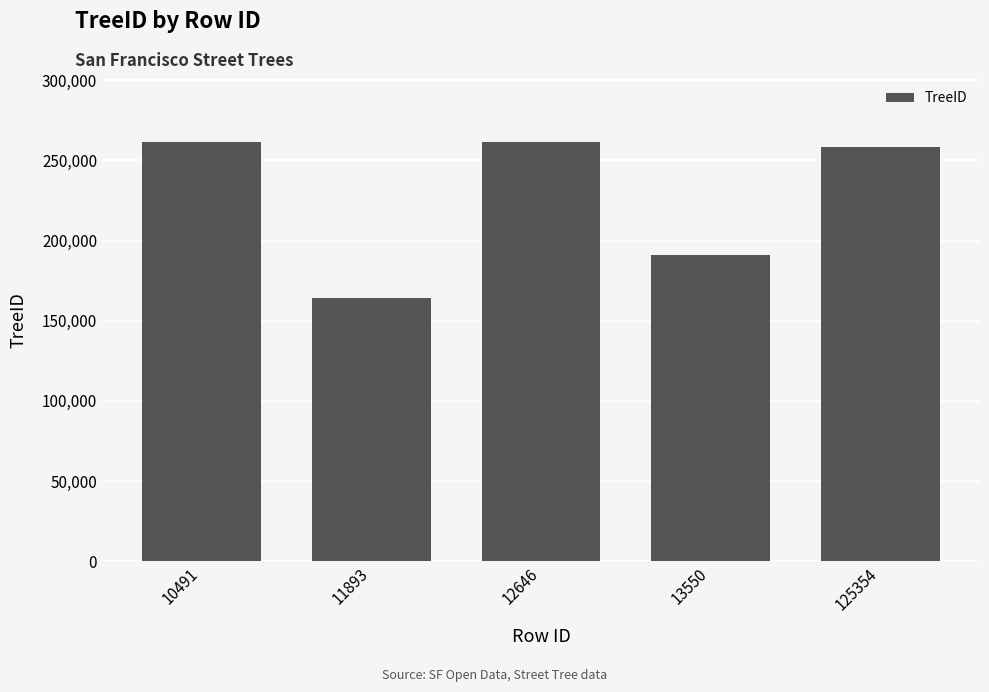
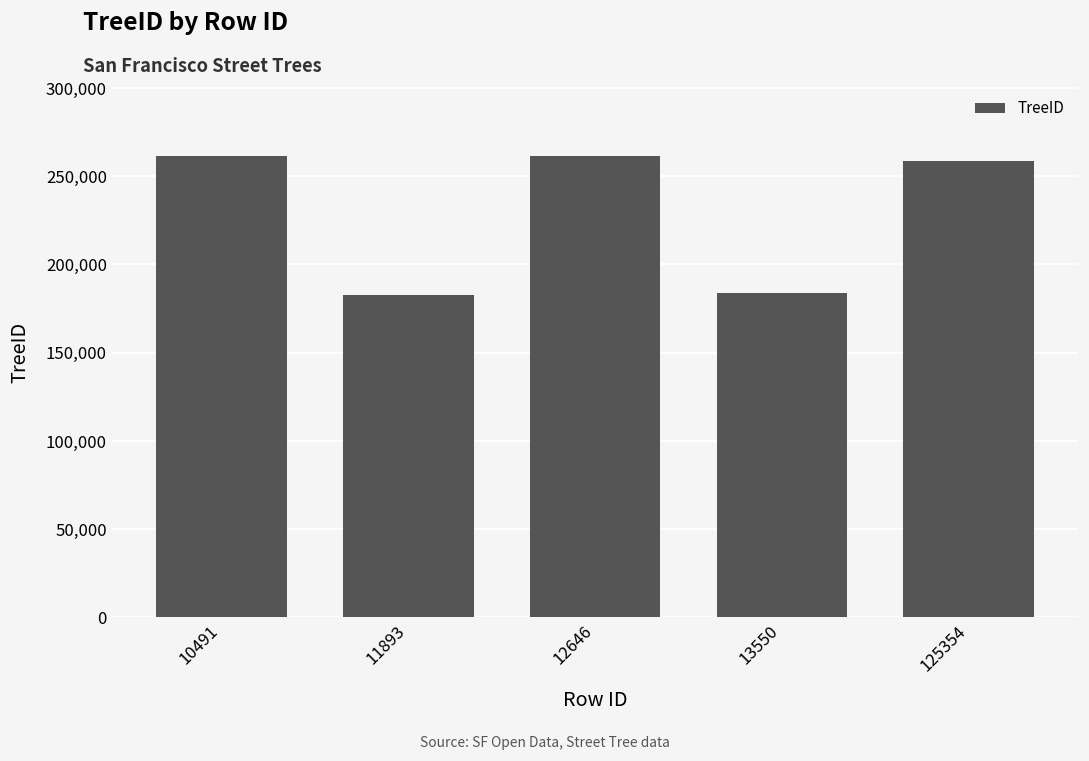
11893: 164,000 -> 182,000
13550: 191,000 -> 184,000
